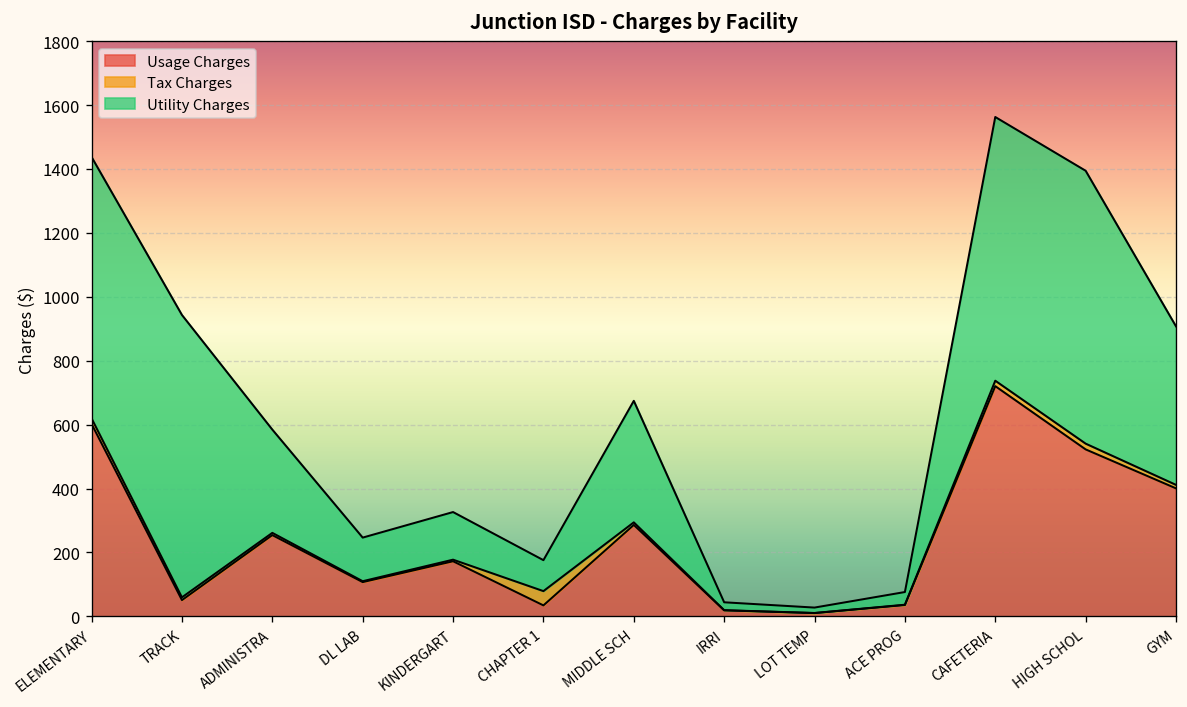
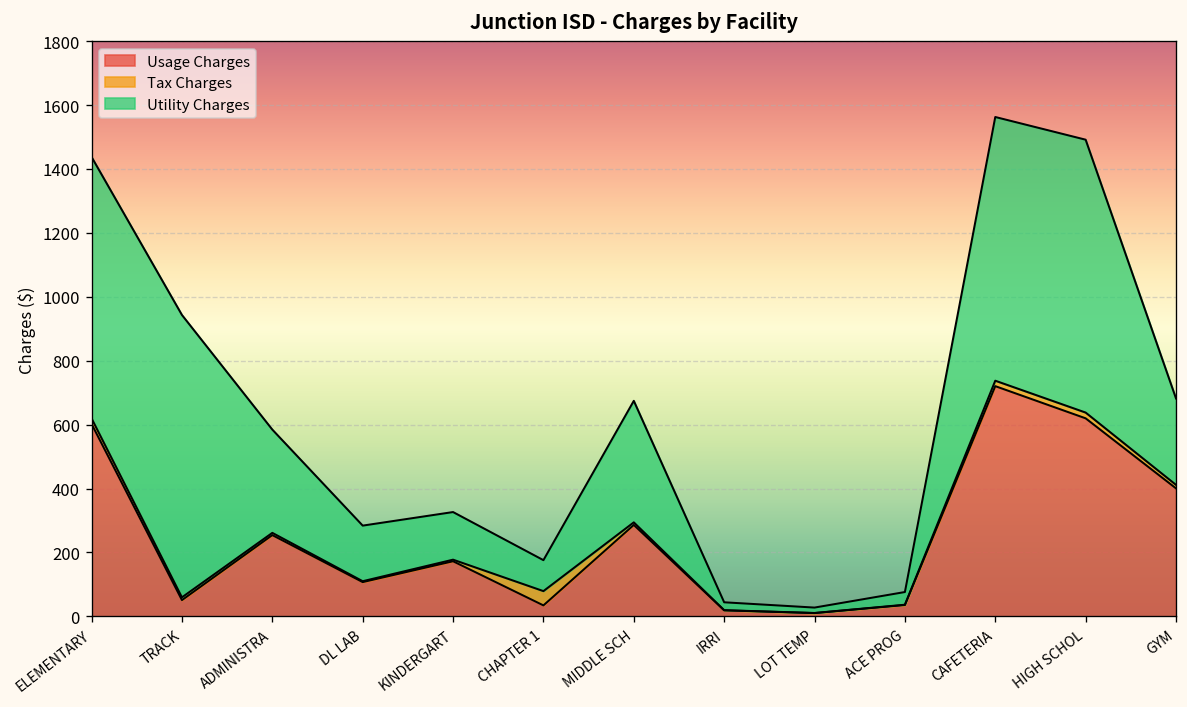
Utility Charges, DL LAB: 140 -> 170
Usage Charges, HIGH SCHOL: 520 -> 620
Utility Charges, GYM: 500 -> 270
